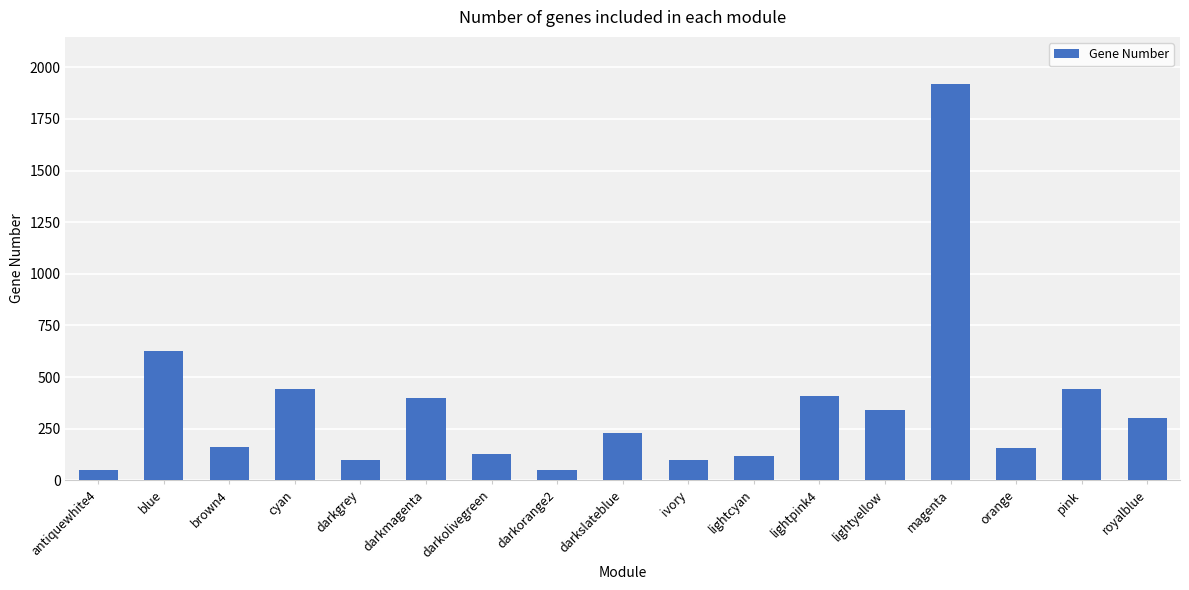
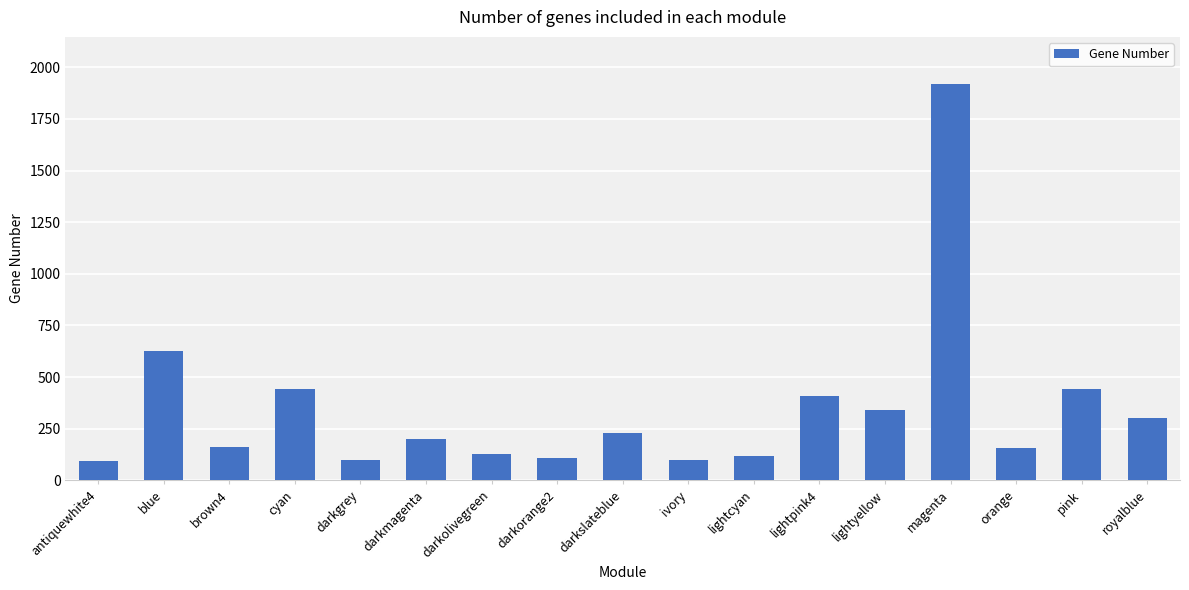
antiquewhite4: 50 -> 90
darkmagenta: 400 -> 200
darkorange2: 50 -> 110
